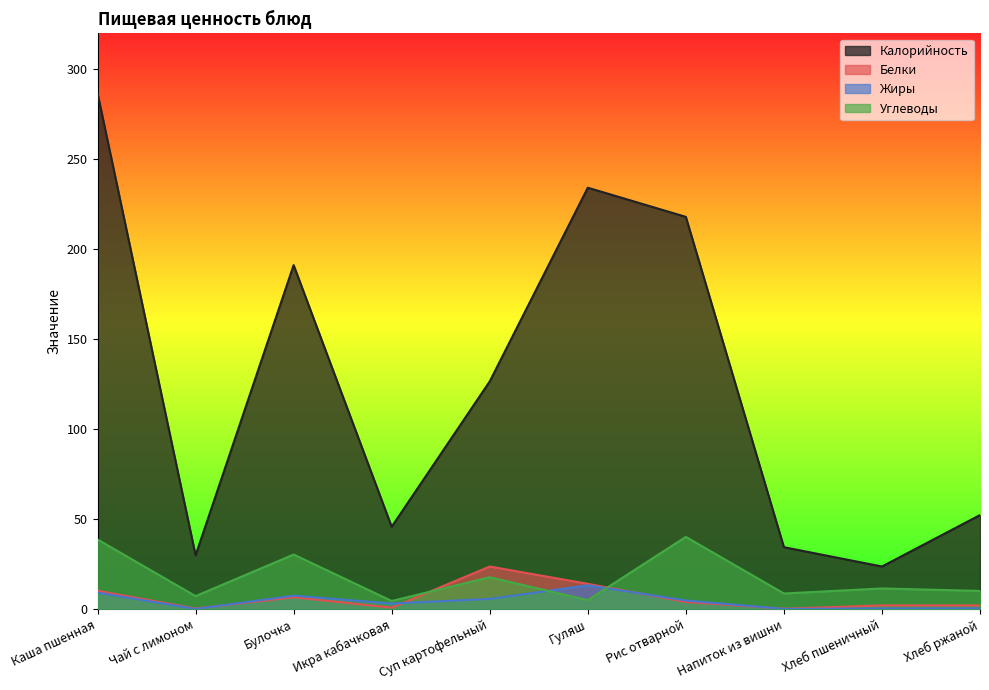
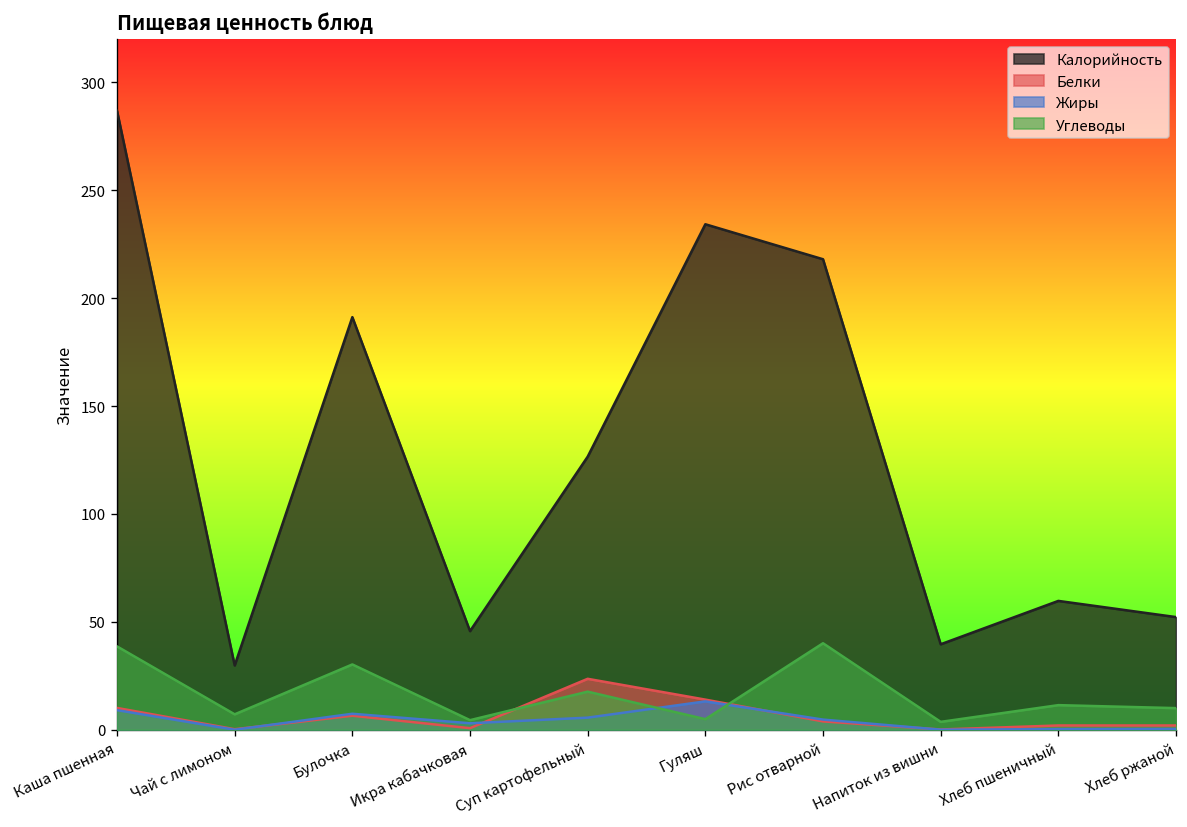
Калорийность, Напиток из вишни: 34 -> 40
Углеводы, Напиток из вишни: 9 -> 4
Калорийность, Хлеб пшеничный: 24 -> 60
